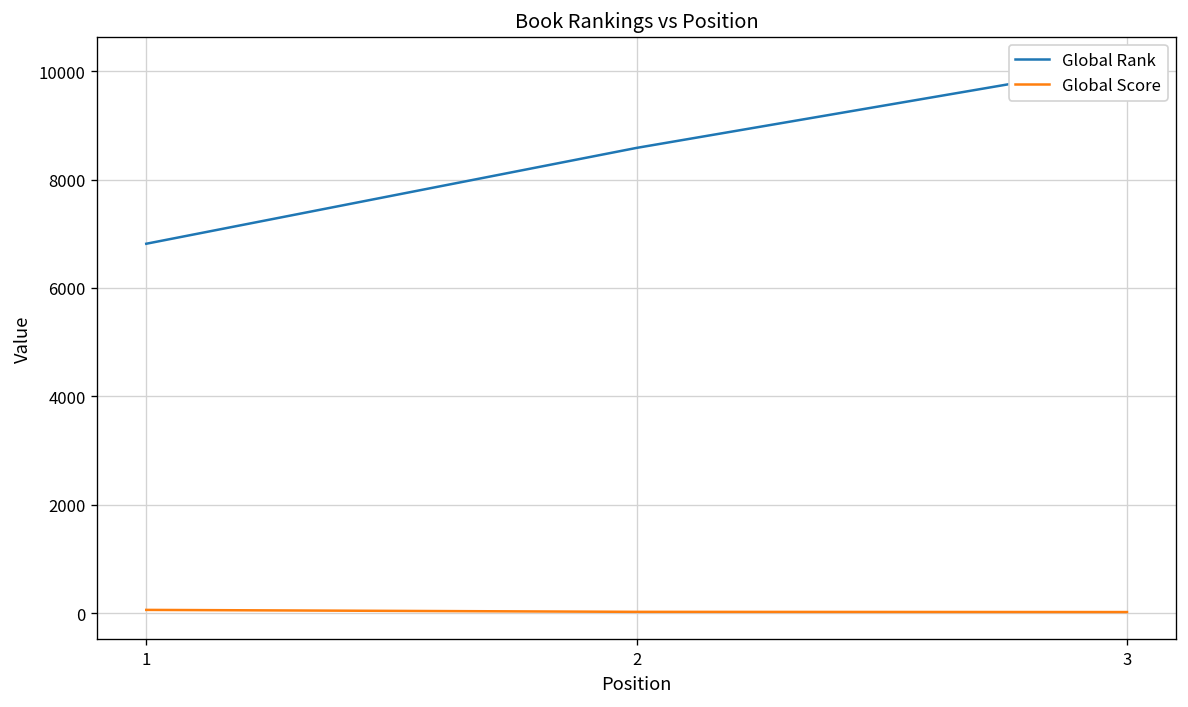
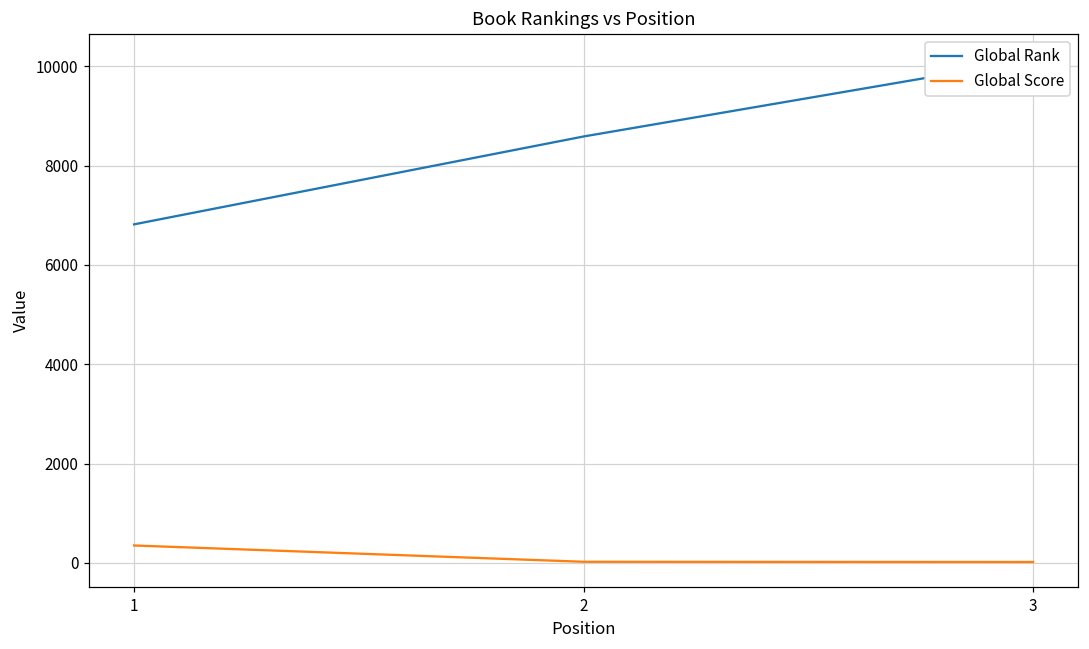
Global Score, 1: 100 -> 400
